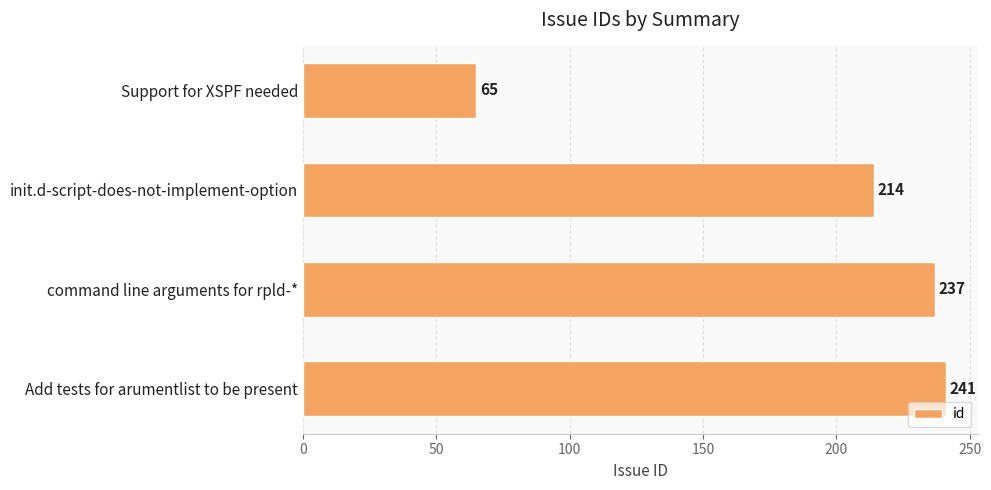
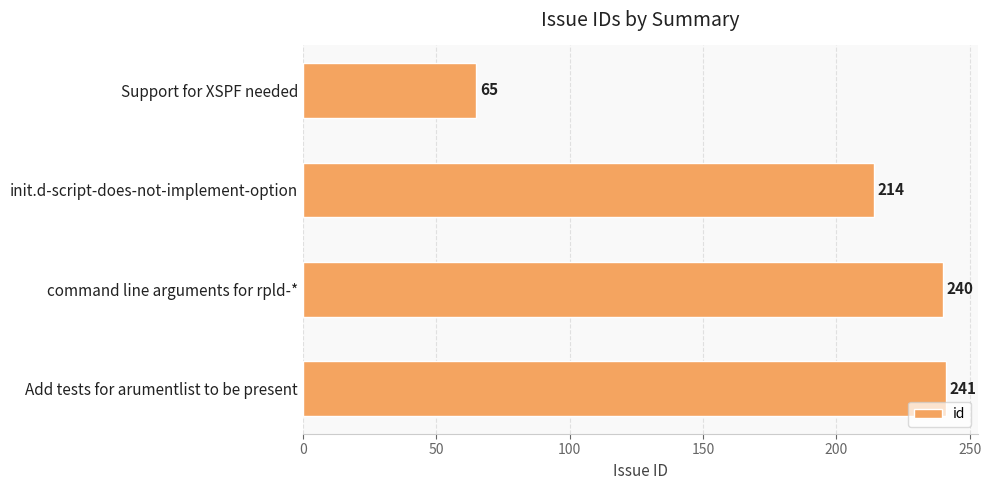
command line arguments for rpld-*: 237 -> 240
